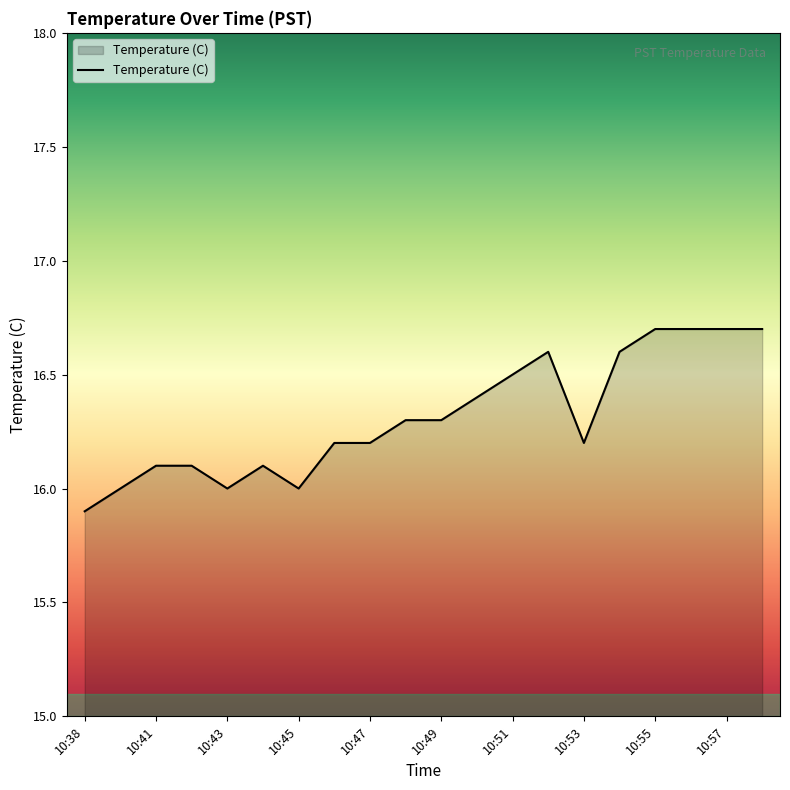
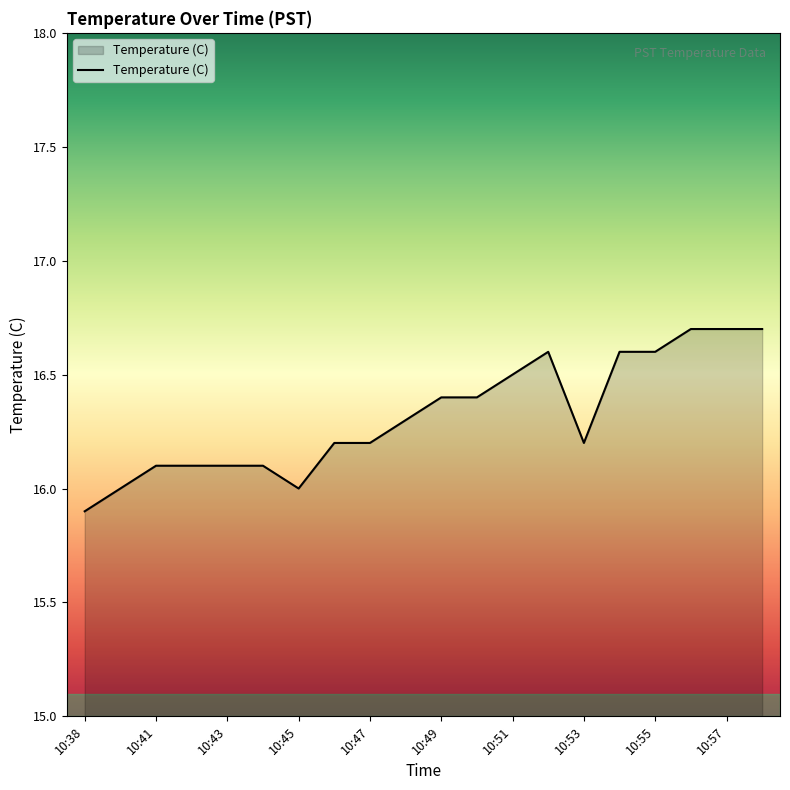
10:43: 16.0 -> 16.1
10:49: 16.3 -> 16.4
10:55: 16.7 -> 16.6
